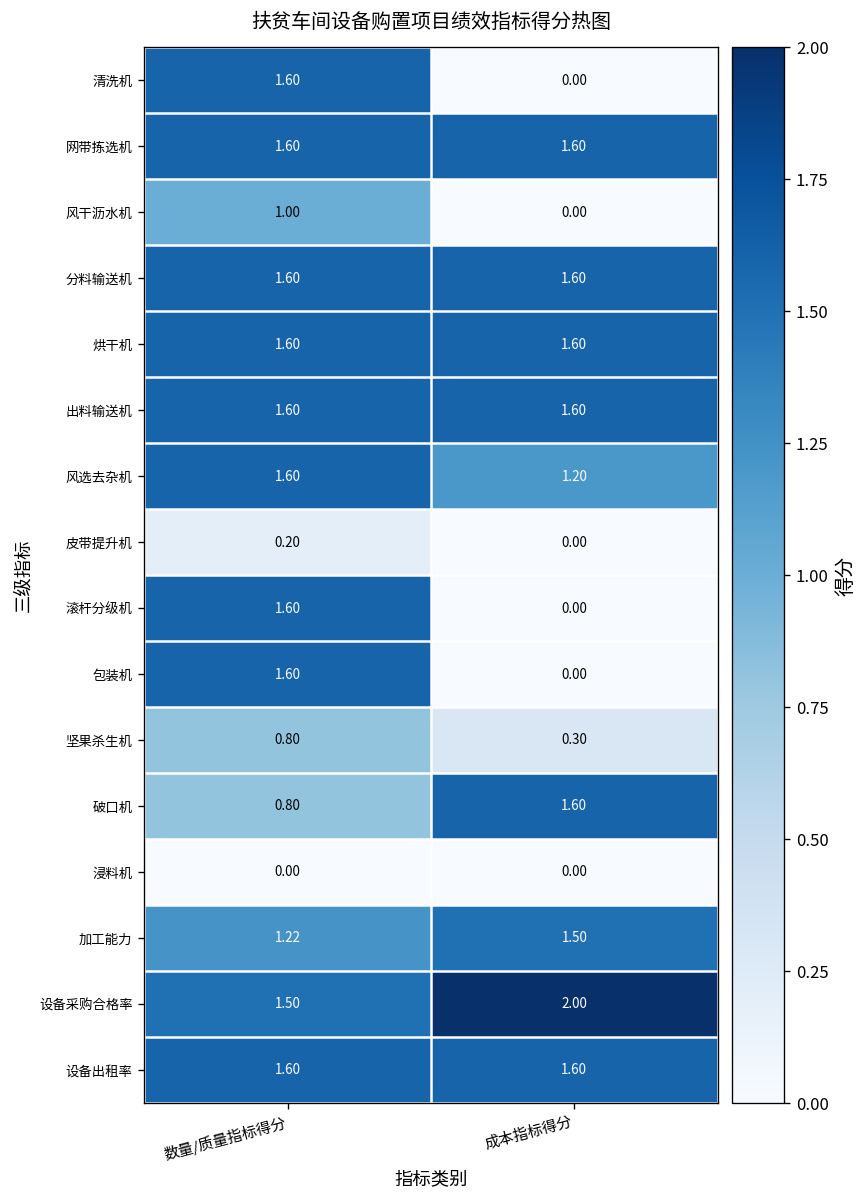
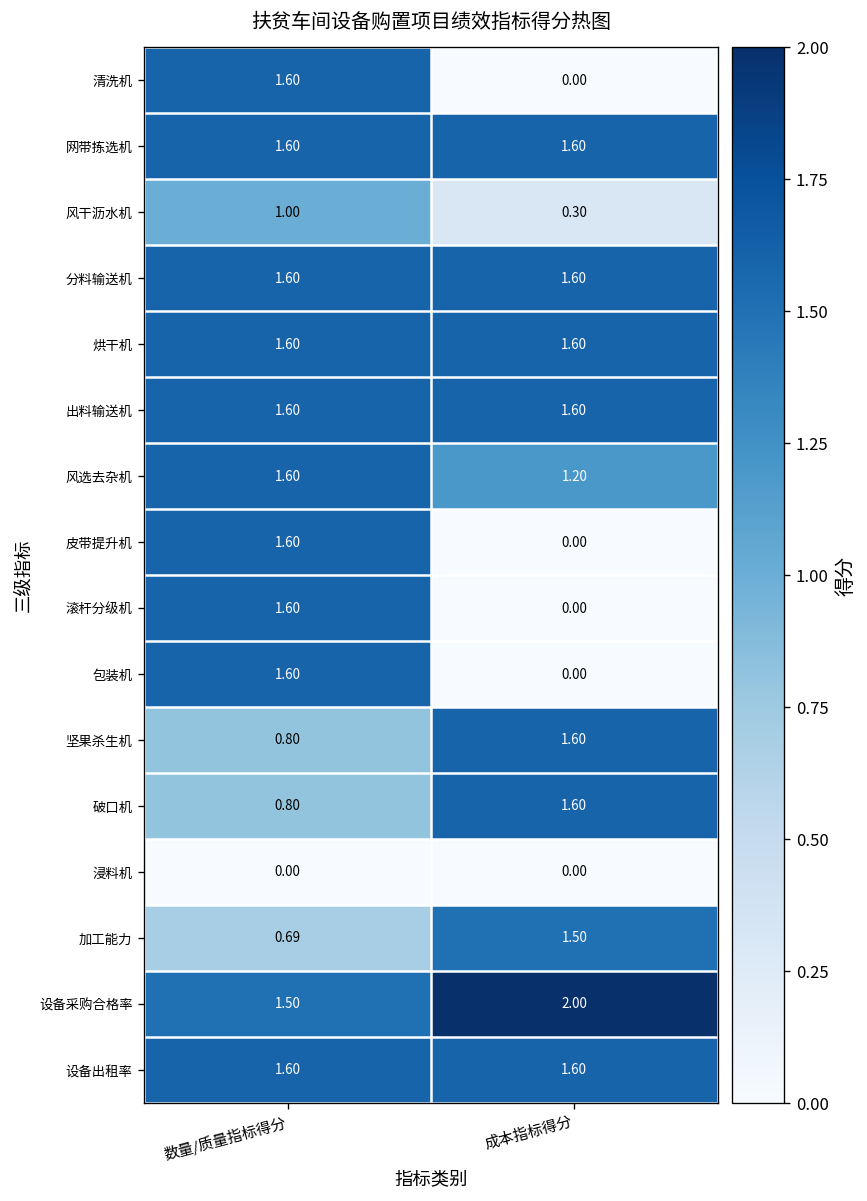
风干沥水机, 成本指标得分: 0.00 -> 0.30
皮带提升机, 数量/质量指标得分: 0.20 -> 1.60
坚果杀生机, 成本指标得分: 0.30 -> 1.60
加工能力, 数量/质量指标得分: 1.22 -> 0.69
